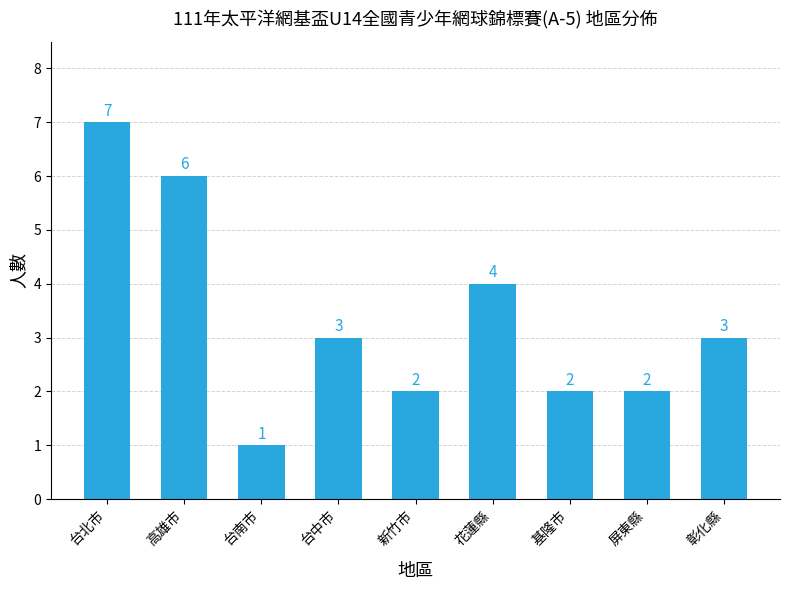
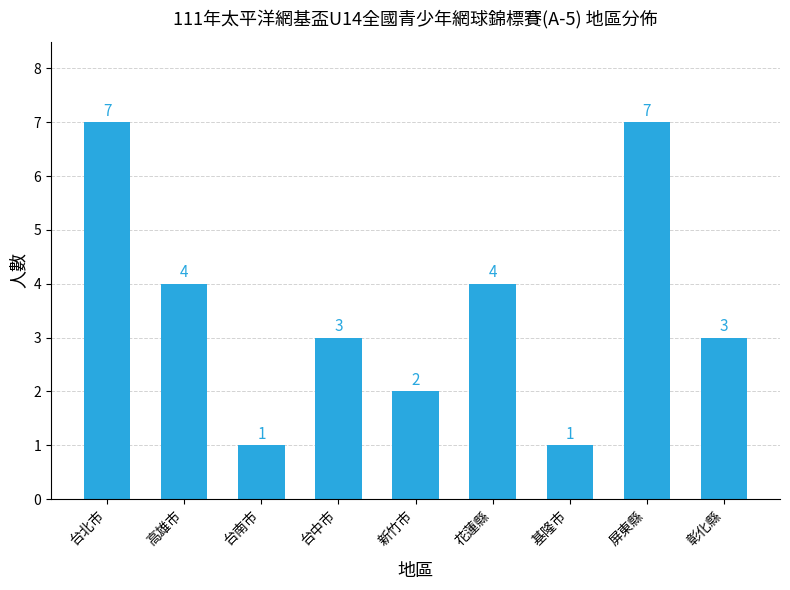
高雄市: 6 -> 4
基隆市: 2 -> 1
屏東縣: 2 -> 7
